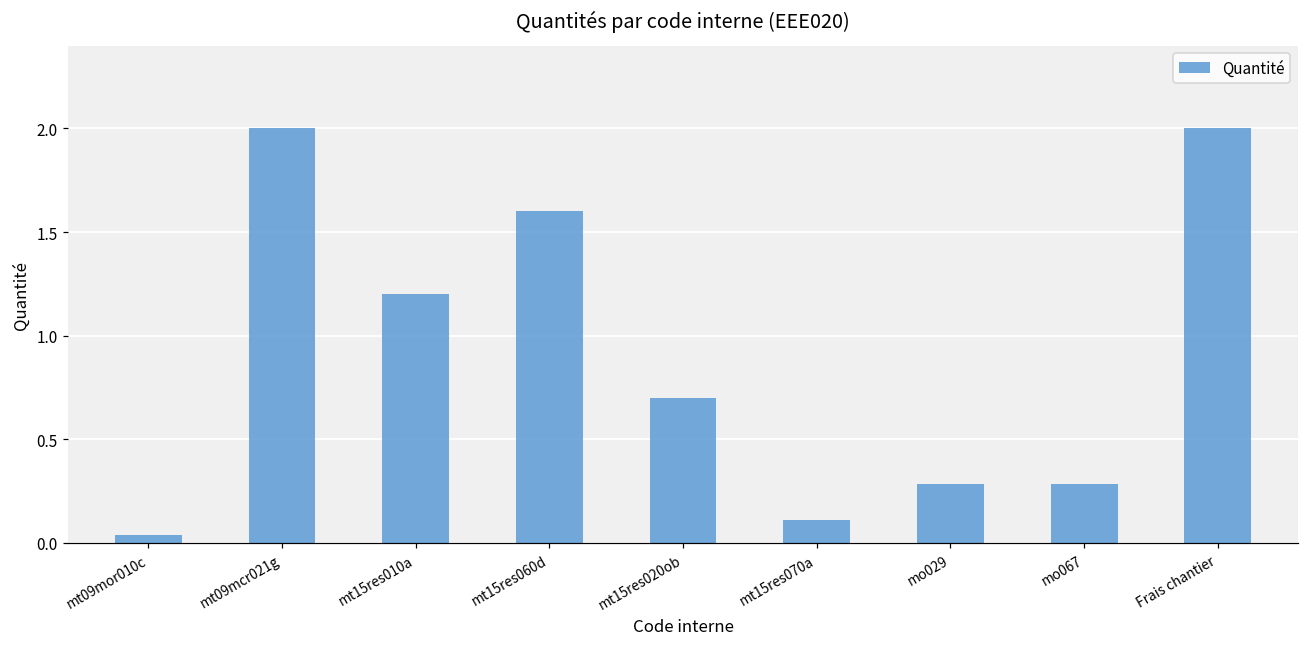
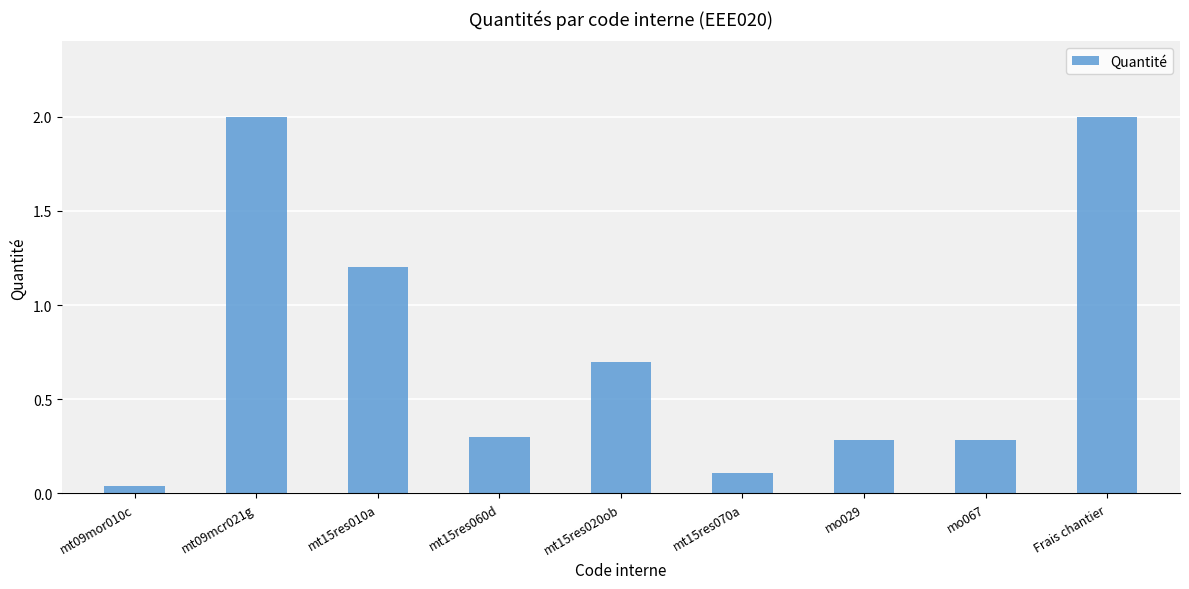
mt15res060d: 1.6 -> 0.3
